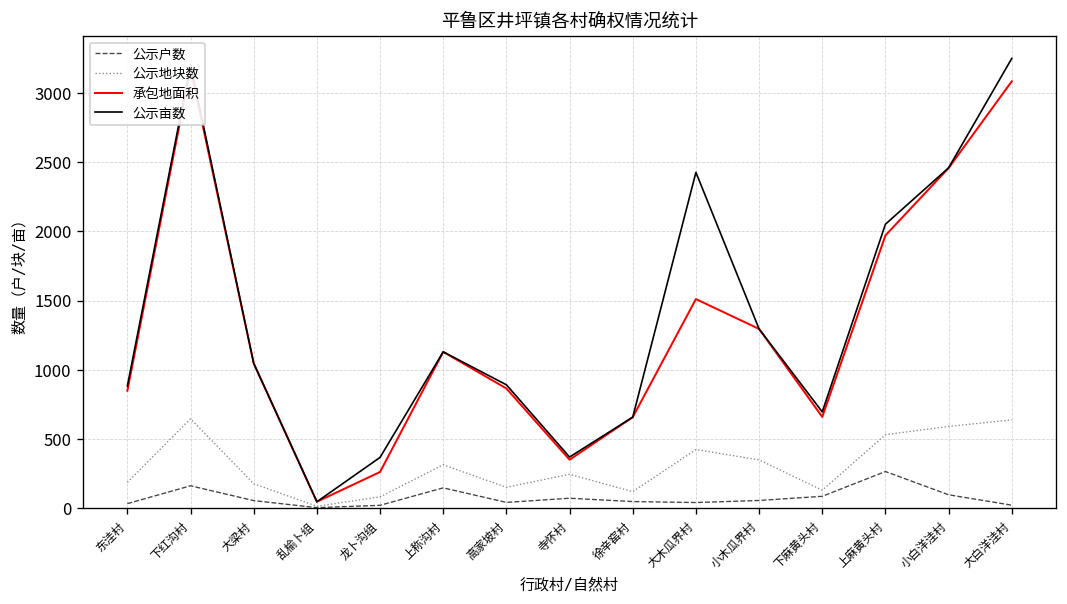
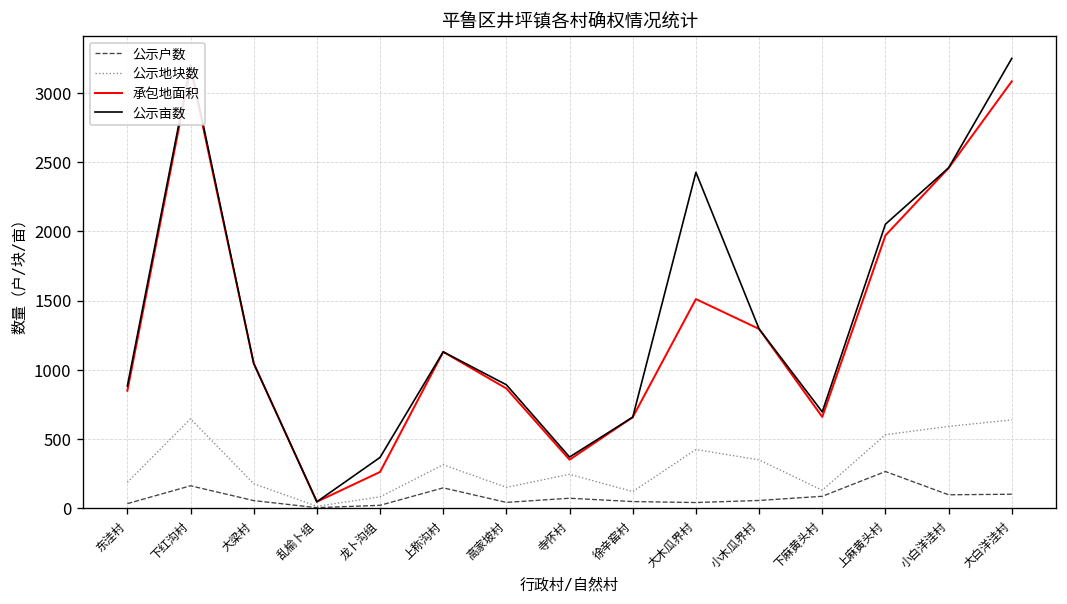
公示户数, 大白洋洼村: 20 -> 100
